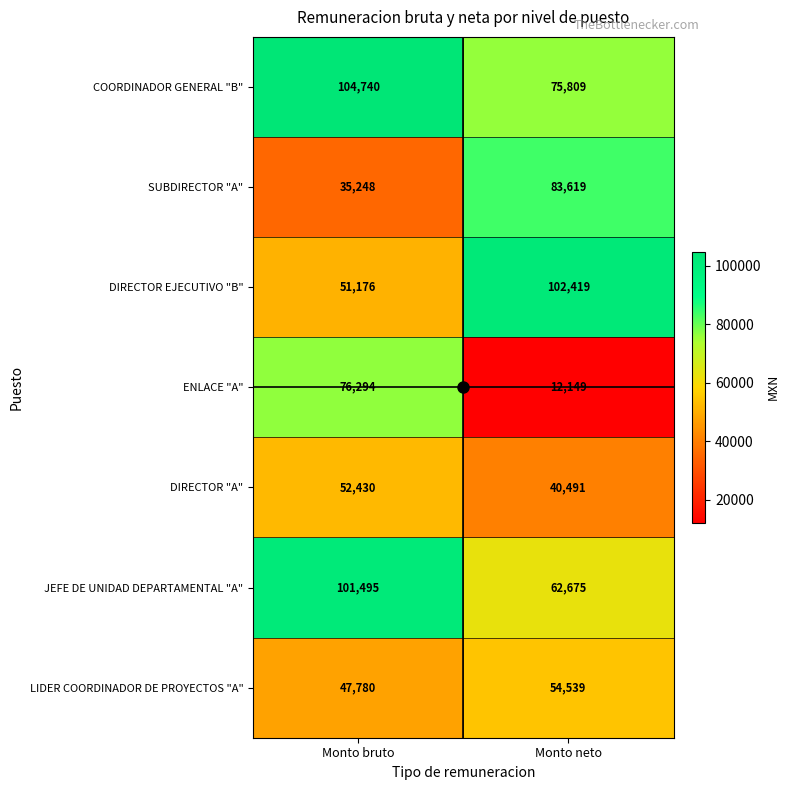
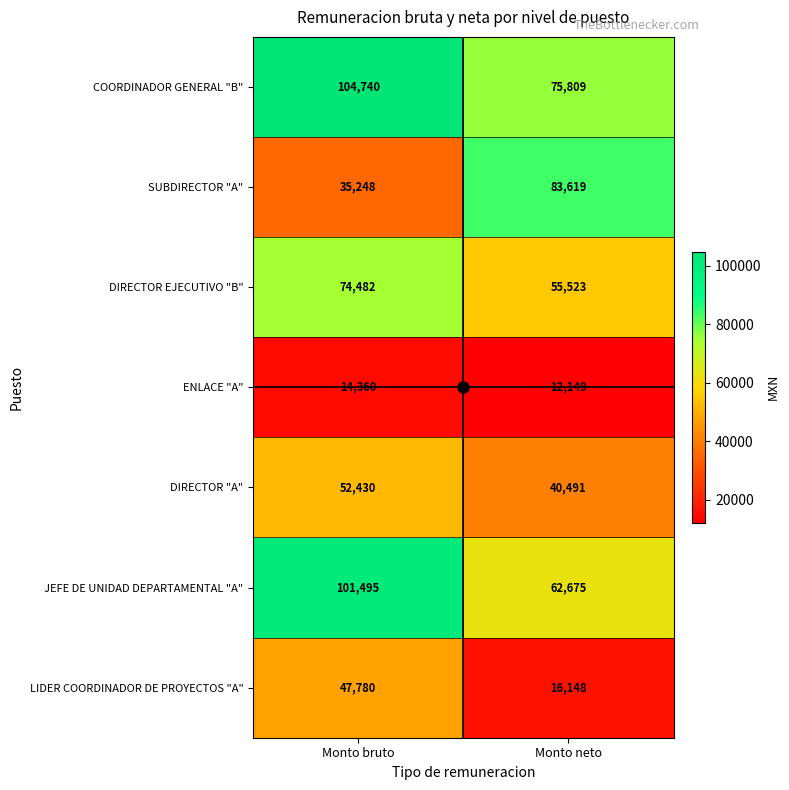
DIRECTOR EJECUTIVO "B", Monto bruto: 51,176 -> 74,482
DIRECTOR EJECUTIVO "B", Monto neto: 102,419 -> 55,523
ENLACE "A", Monto bruto: 76,294 -> 14,360
LIDER COORDINADOR DE PROYECTOS "A", Monto neto: 54,539 -> 16,148
